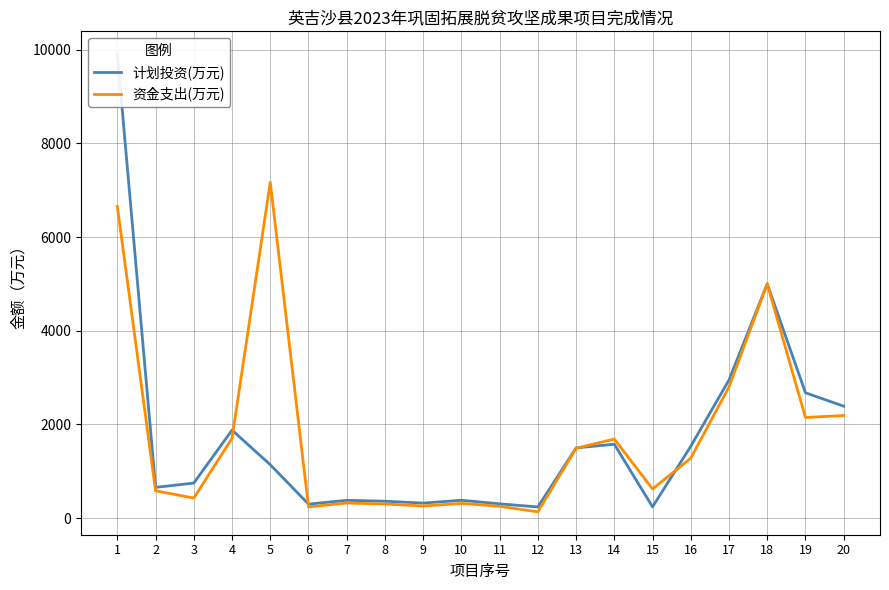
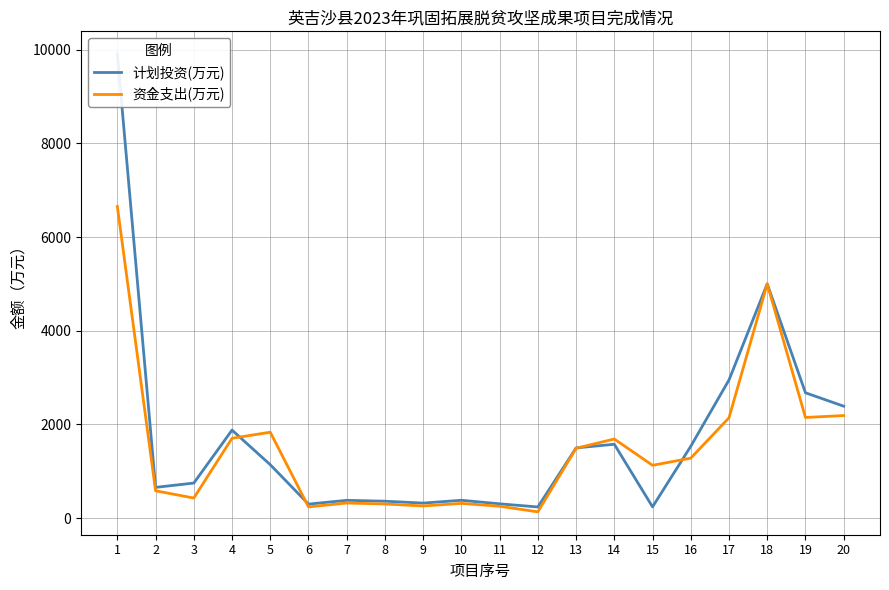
资金支出(万元), 5: 7200 -> 1800
资金支出(万元), 15: 600 -> 1100
资金支出(万元), 17: 2800 -> 2100
